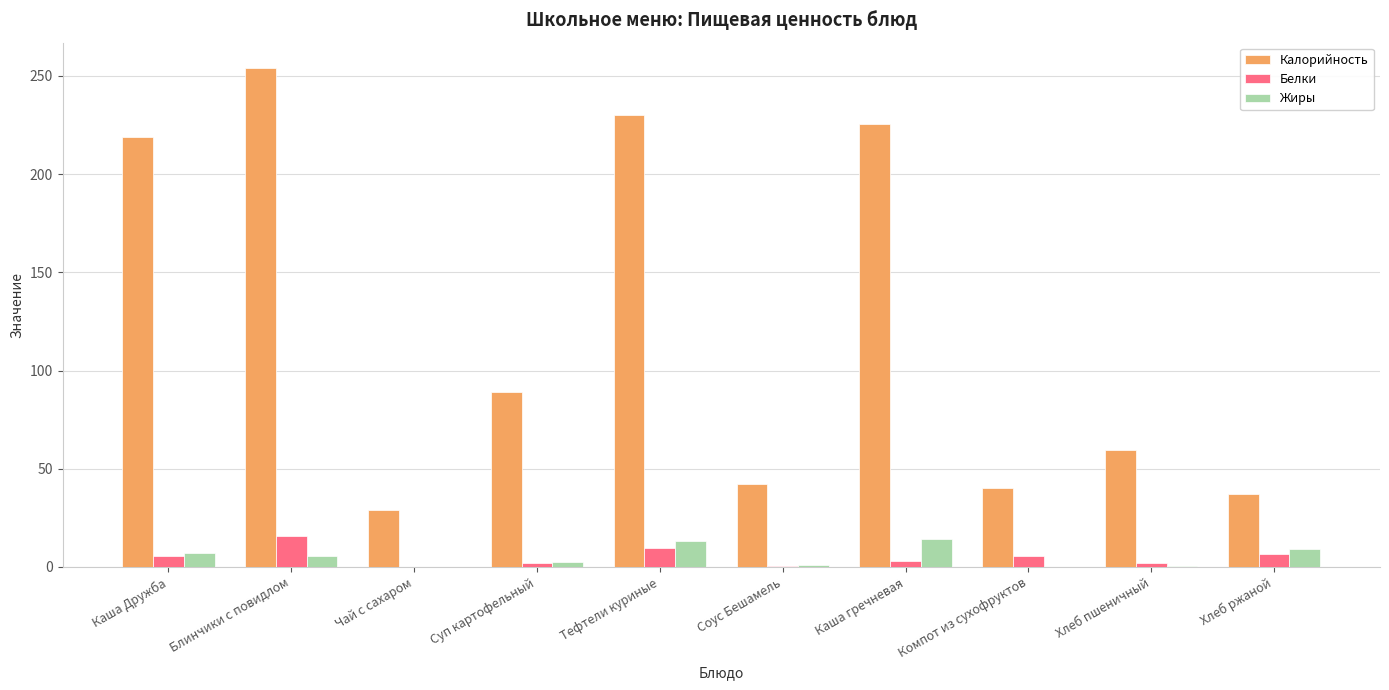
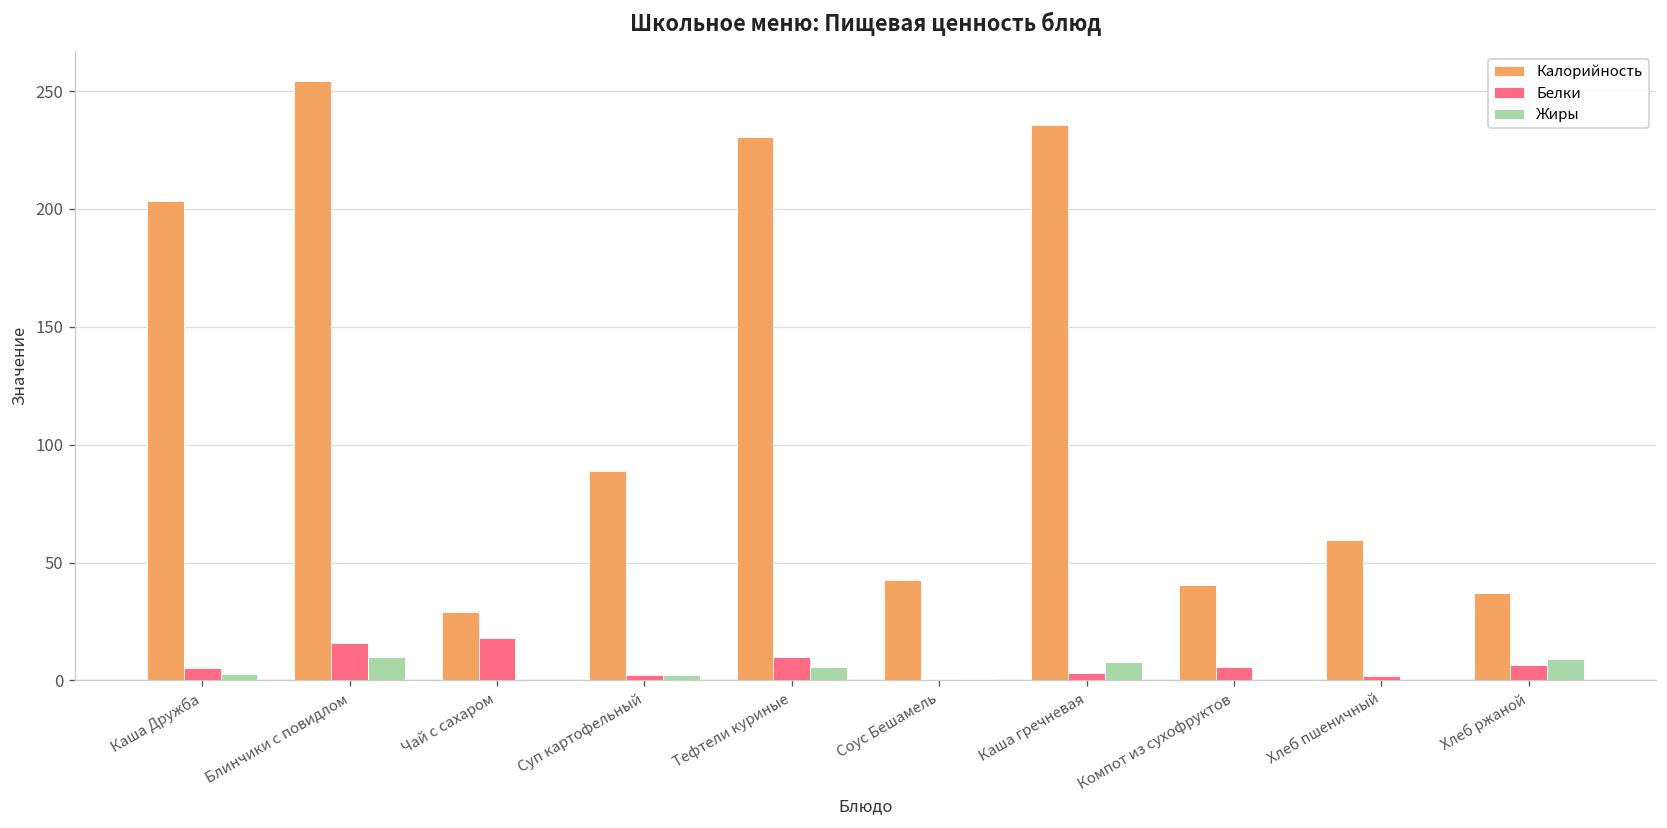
Калорийность, Каша Дружба: 219 -> 204
Жиры, Каша Дружба: 7 -> 3
Жиры, Блинчики с повидлом: 6 -> 10
Белки, Чай с сахаром: 0 -> 18
Жиры, Тефтели куриные: 13 -> 6
Калорийность, Каша гречневая: 226 -> 236
Жиры, Каша гречневая: 14 -> 8
